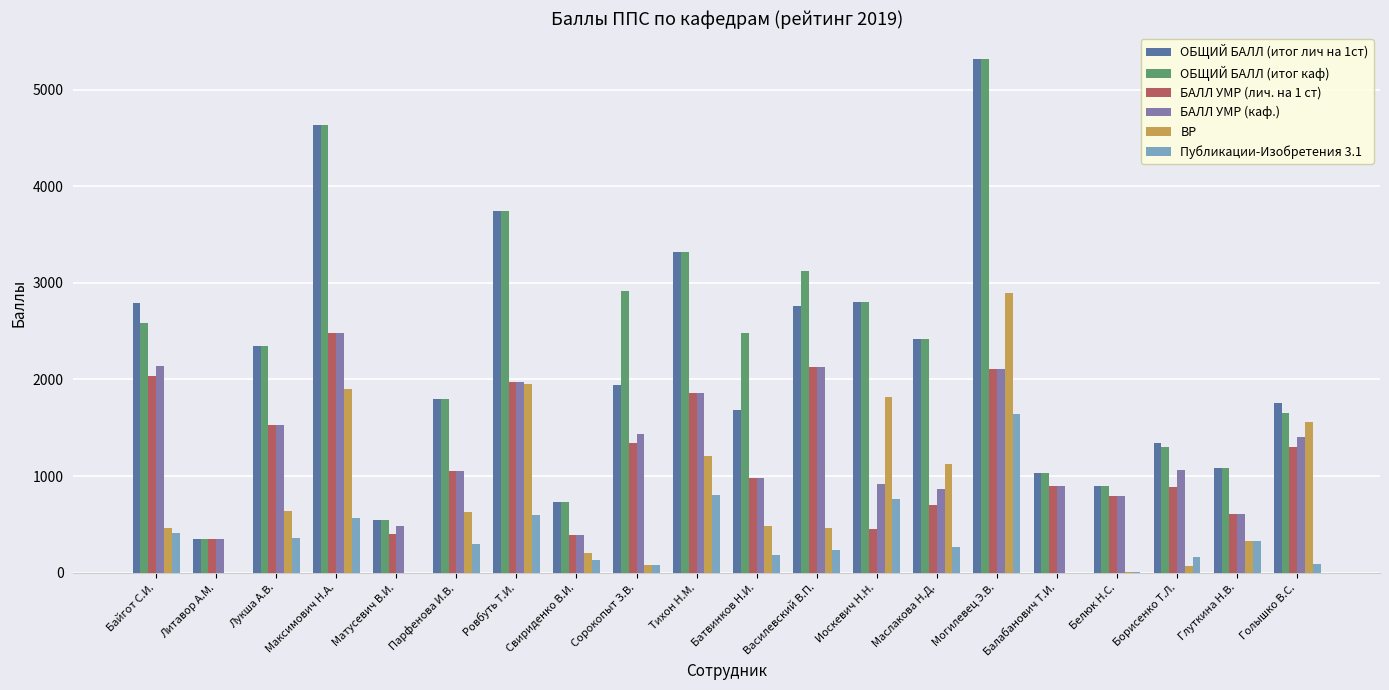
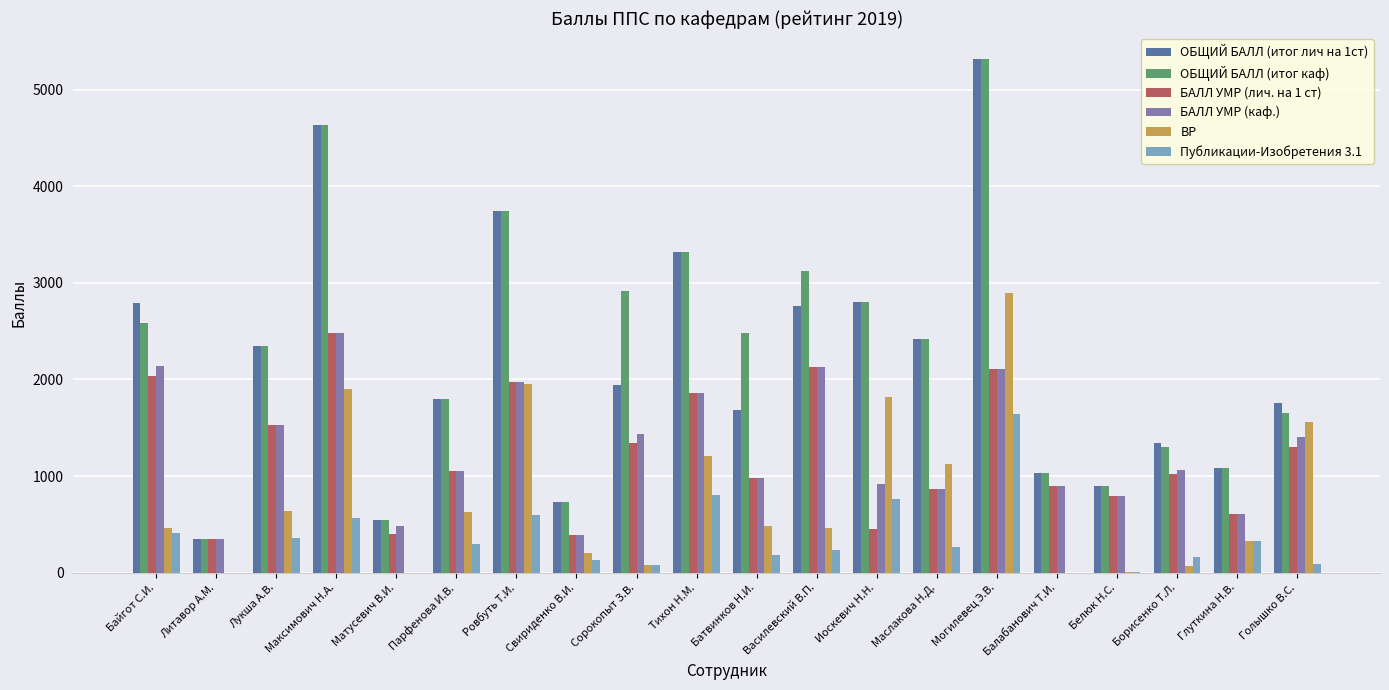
БАЛЛ УМР (лич. на 1 ст), Маслакова Н.Д.: 700 -> 900
БАЛЛ УМР (лич. на 1 ст), Борисенко Т.Л.: 900 -> 1000
